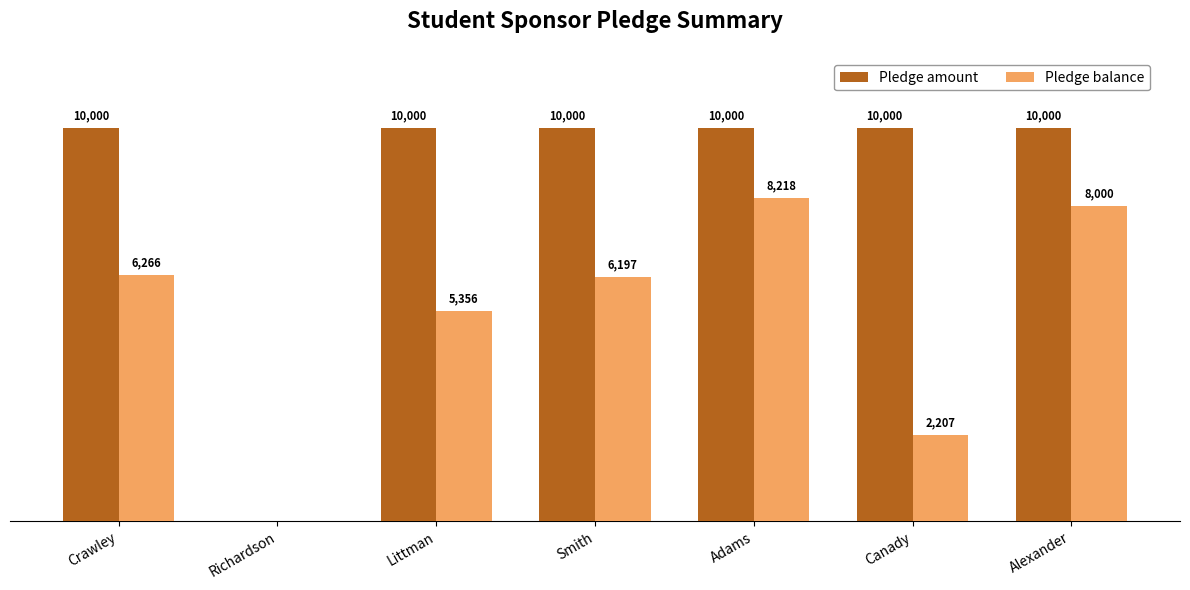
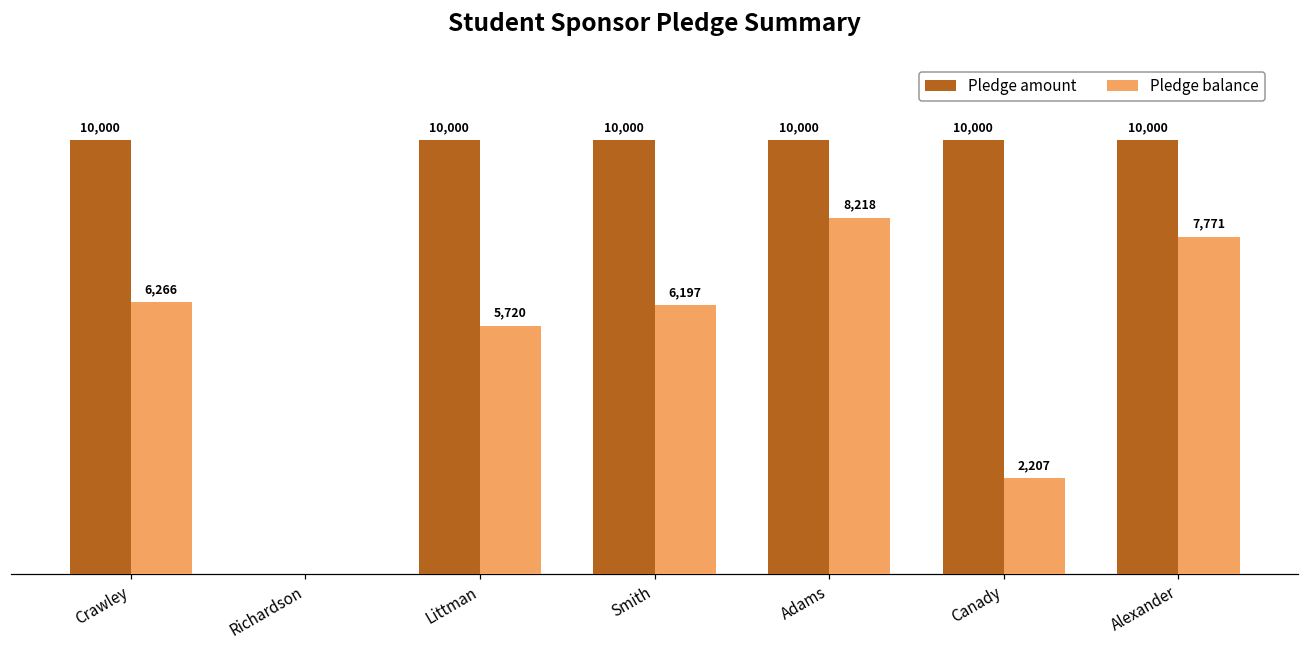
Pledge balance, Littman: 5,356 -> 5,720
Pledge balance, Alexander: 8,000 -> 7,771
